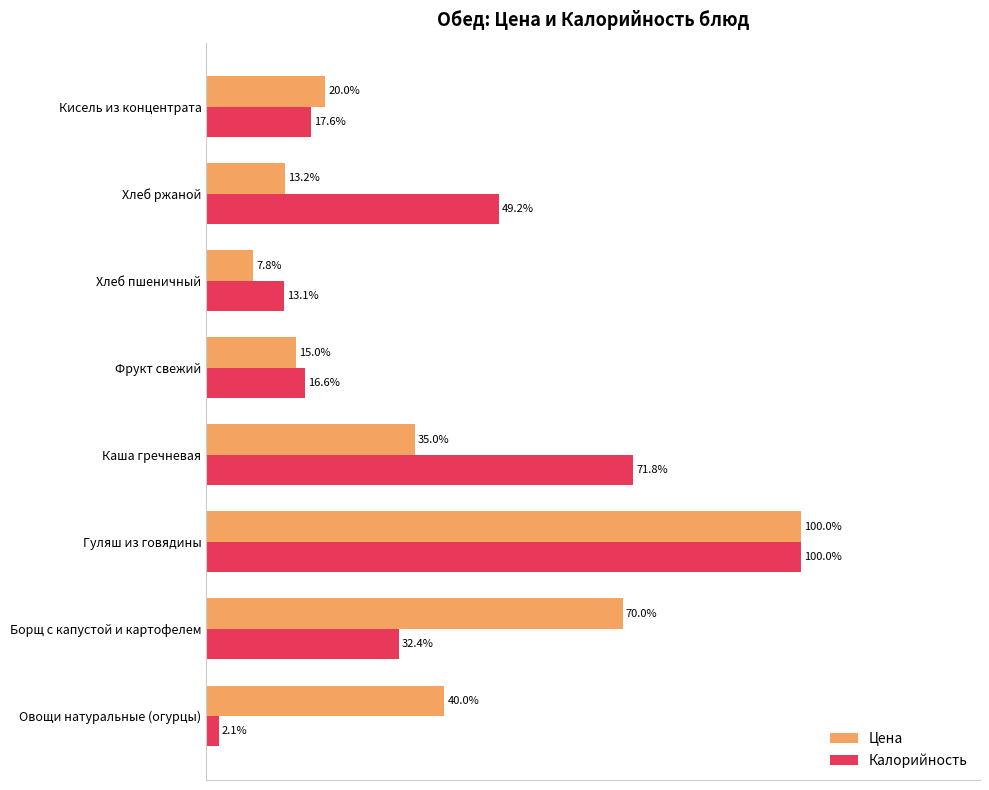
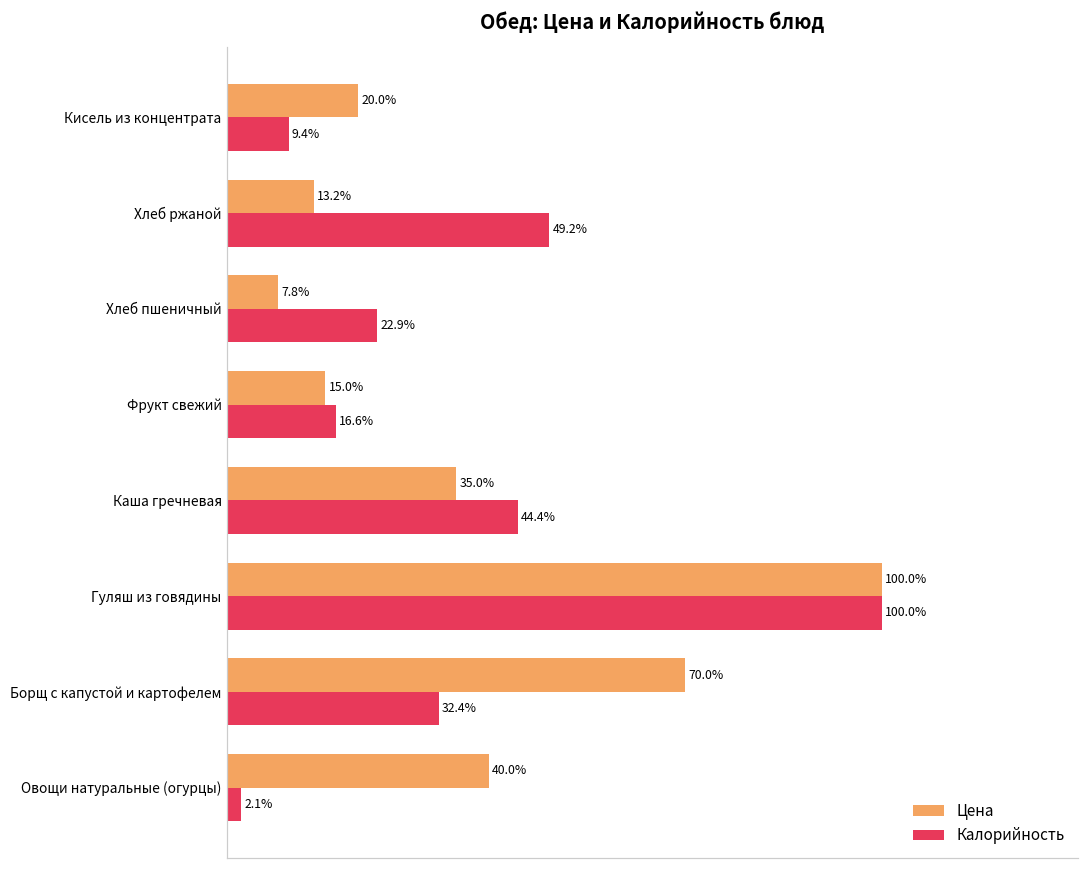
Калорийность, Кисель из концентрата: 17.6% -> 9.4%
Калорийность, Хлеб пшеничный: 13.1% -> 22.9%
Калорийность, Каша гречневая: 71.8% -> 44.4%
